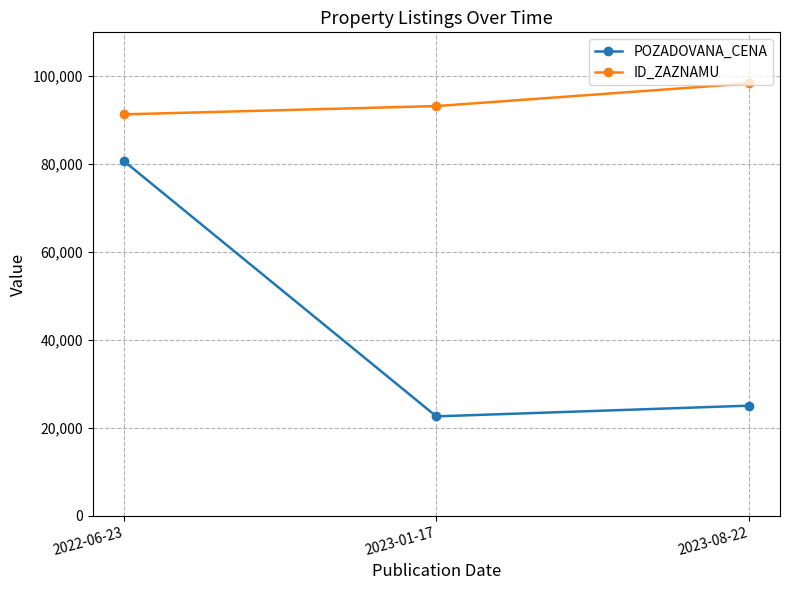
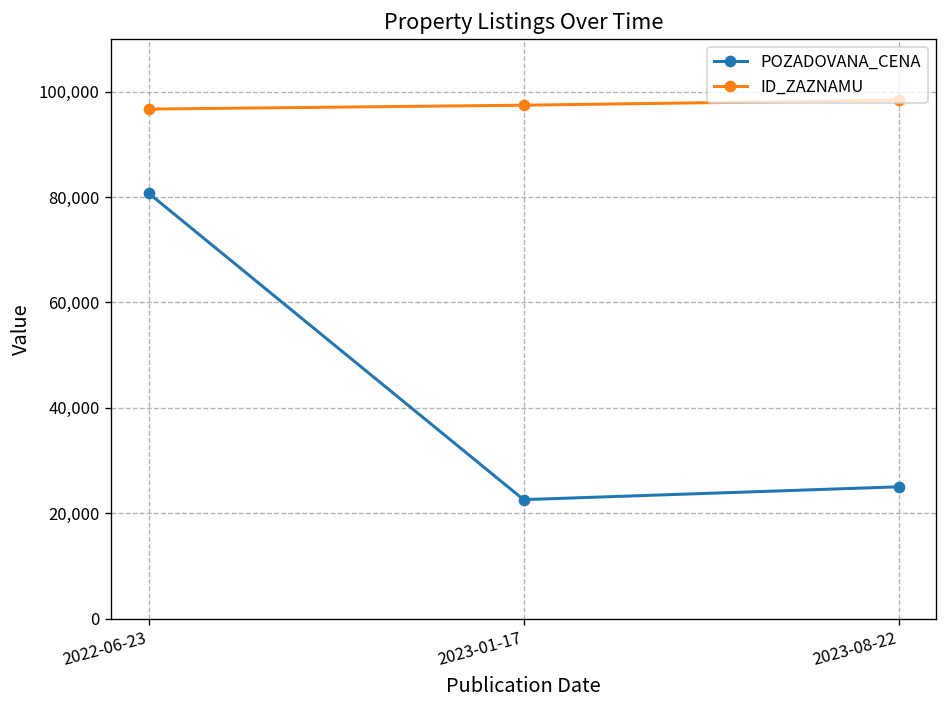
ID_ZAZNAMU, 2022-06-23: 91,000 -> 97,000
ID_ZAZNAMU, 2023-01-17: 93,000 -> 97,000
